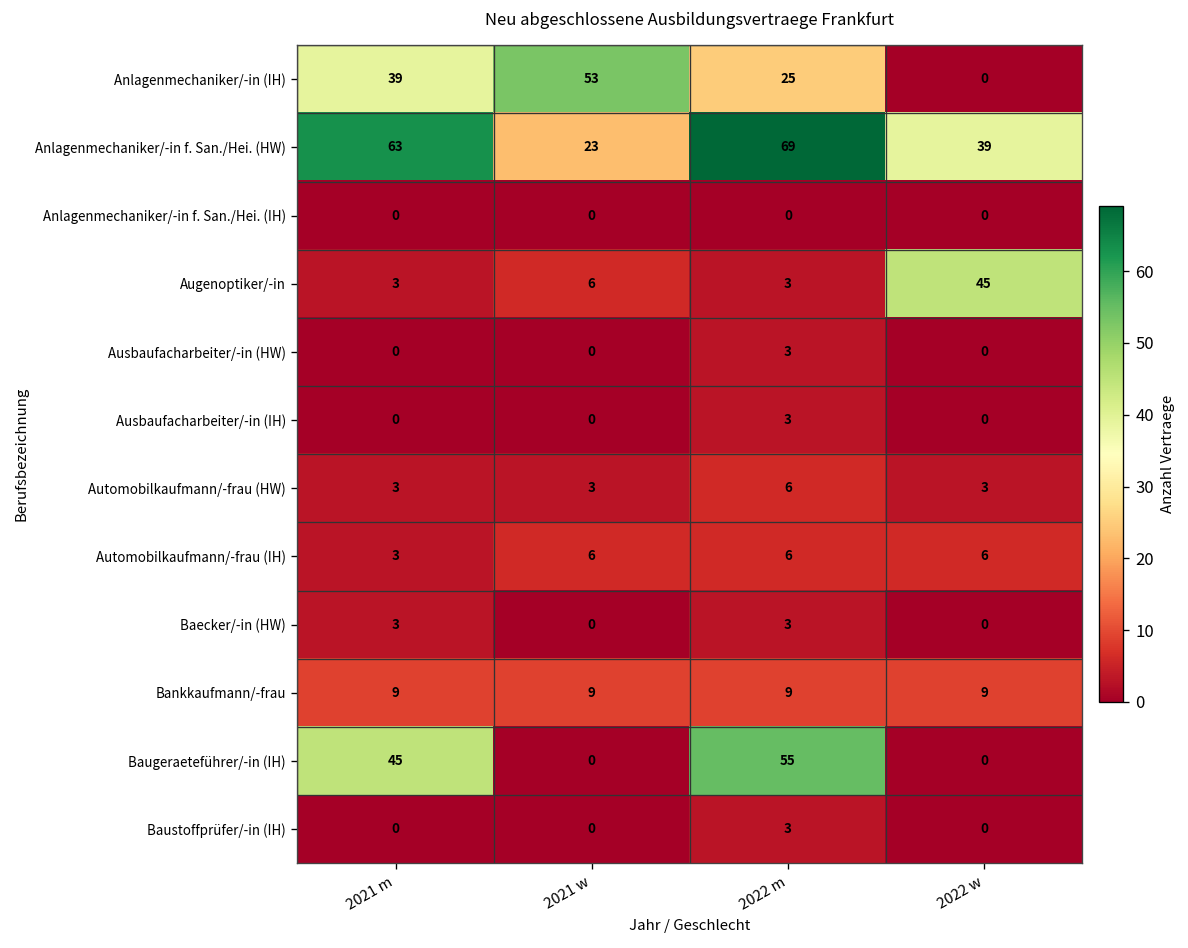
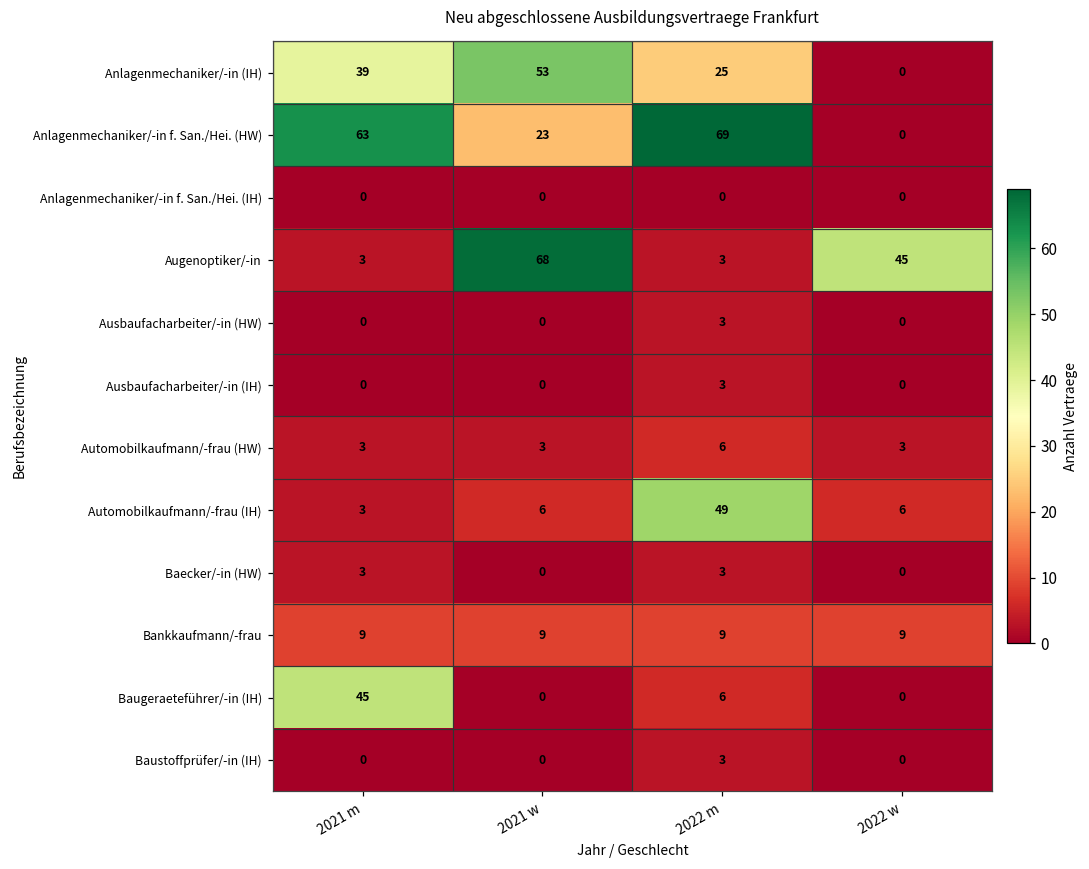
Anlagenmechaniker/-in f. San./Hei. (HW), 2022 w: 39 -> 0
Augenoptiker/-in, 2021 w: 6 -> 68
Automobilkaufmann/-frau (IH), 2022 m: 6 -> 49
Baugeraeteführer/-in (IH), 2022 m: 55 -> 6
